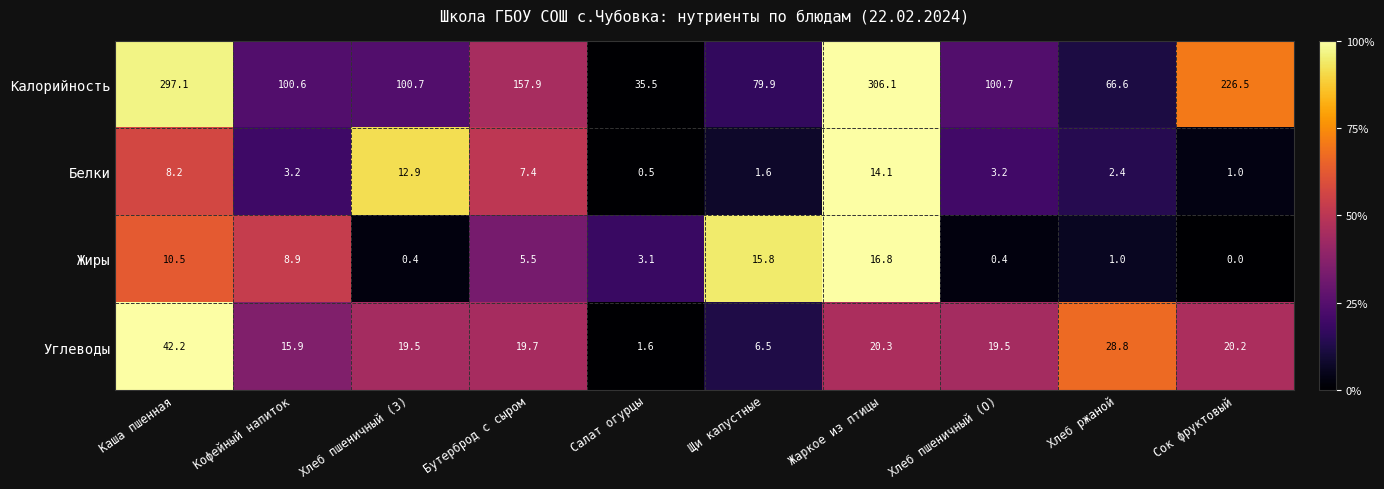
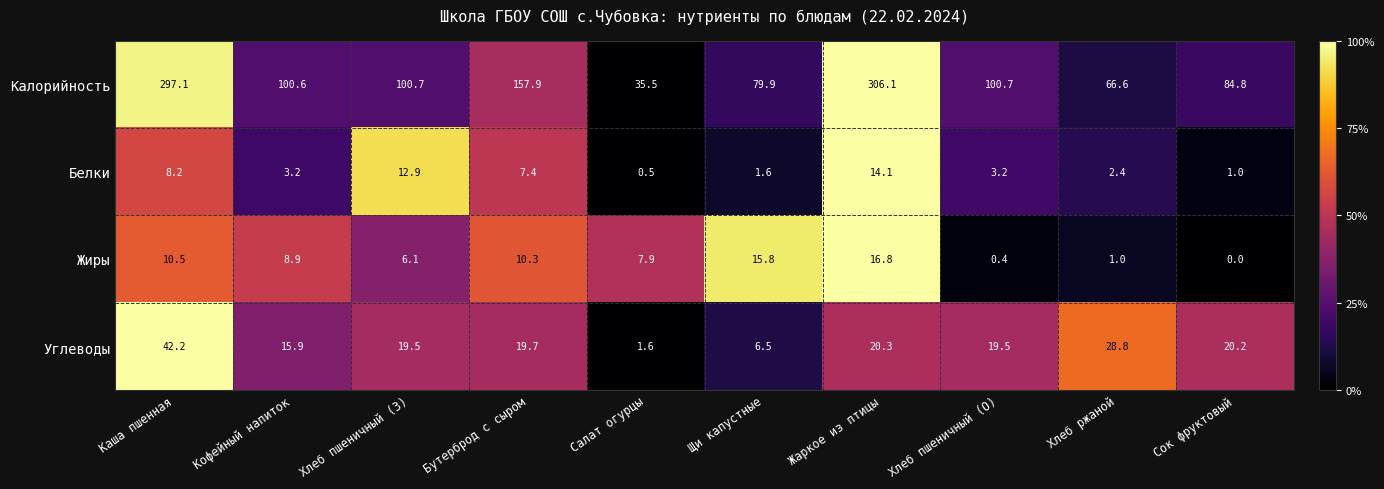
Калорийность, Сок фруктовый: 226.5 -> 84.8
Жиры, Хлеб пшеничный (З): 0.4 -> 6.1
Жиры, Бутерброд с сыром: 5.5 -> 10.3
Жиры, Салат огурцы: 3.1 -> 7.9
